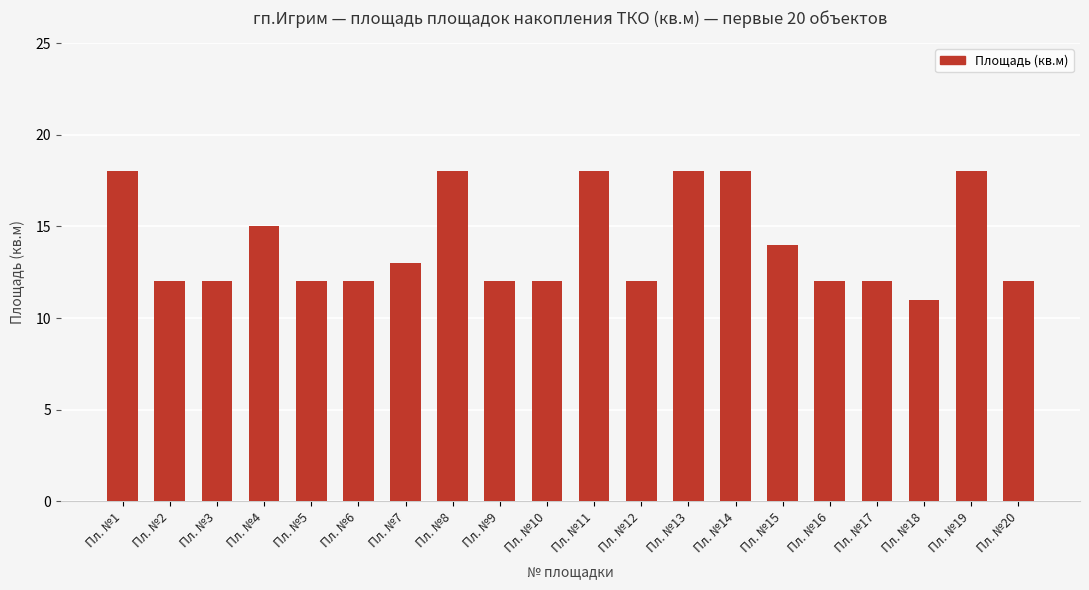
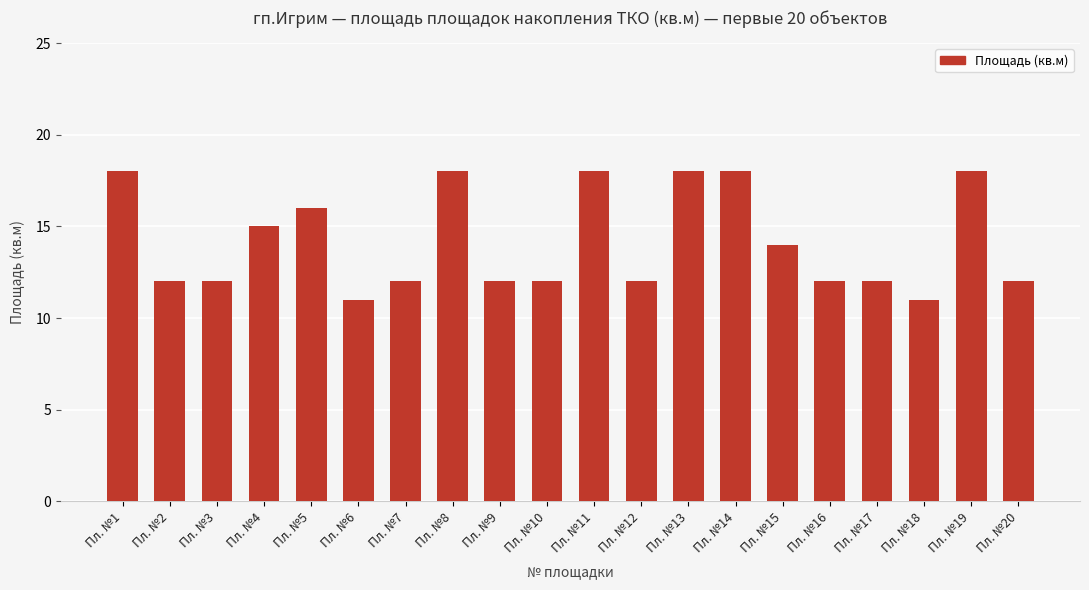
Пл. №5: 12 -> 16
Пл. №6: 12 -> 11
Пл. №7: 13 -> 12
